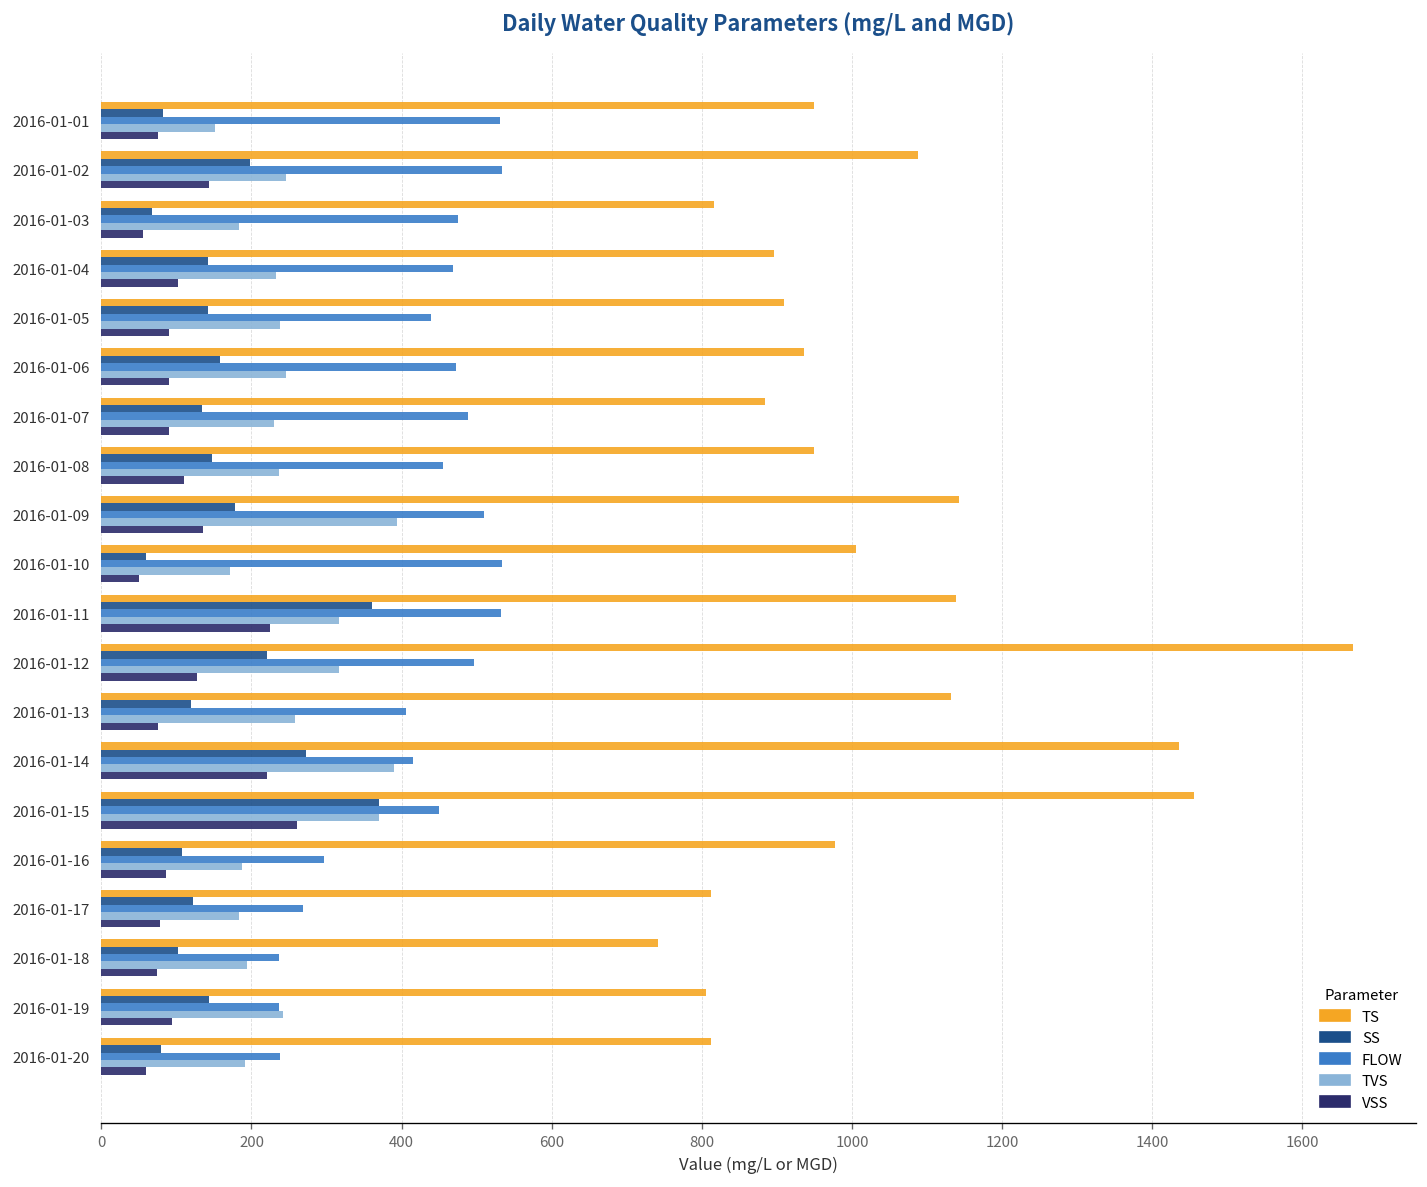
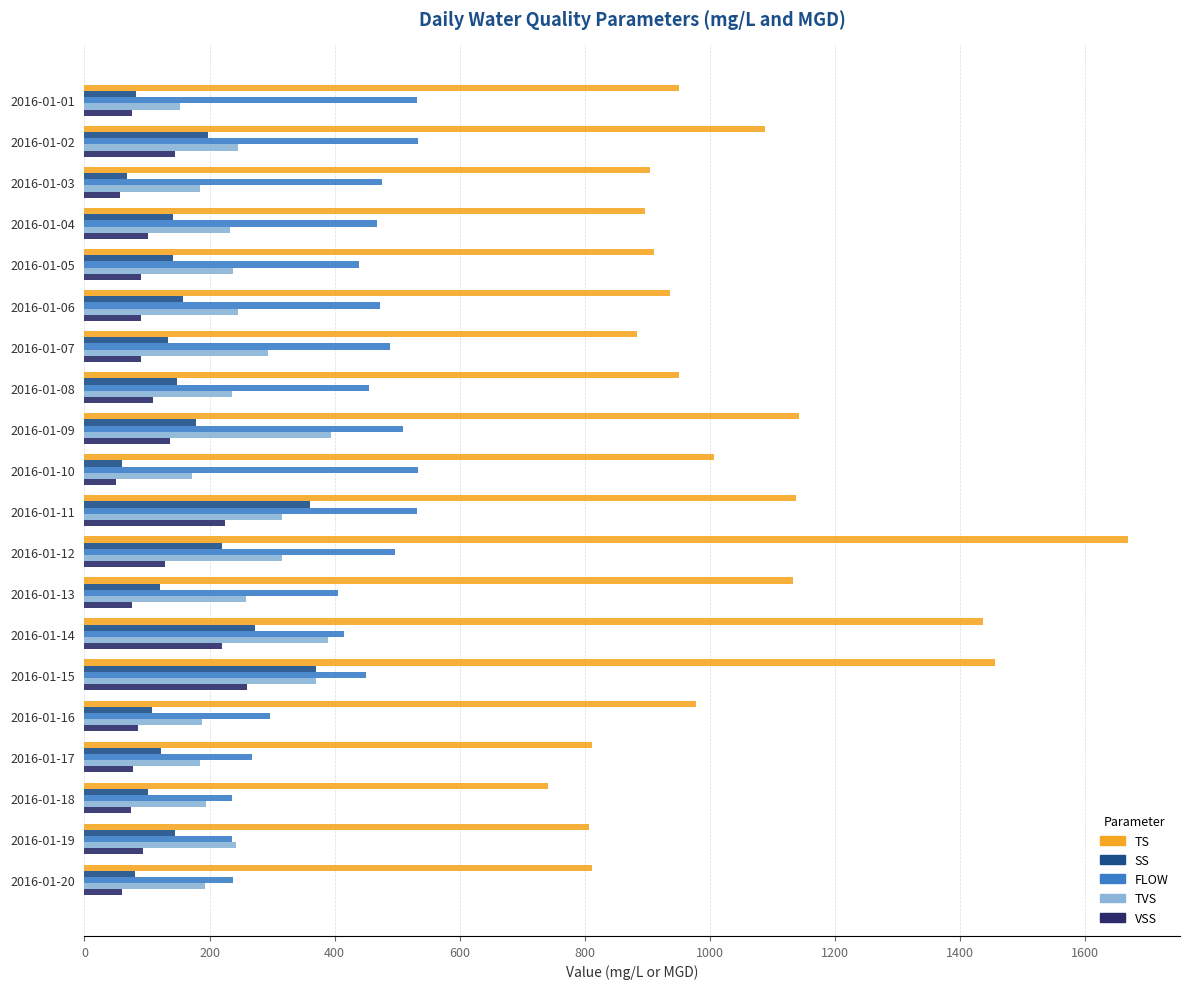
TS, 2016-01-03: 820 -> 900
TVS, 2016-01-07: 230 -> 290
